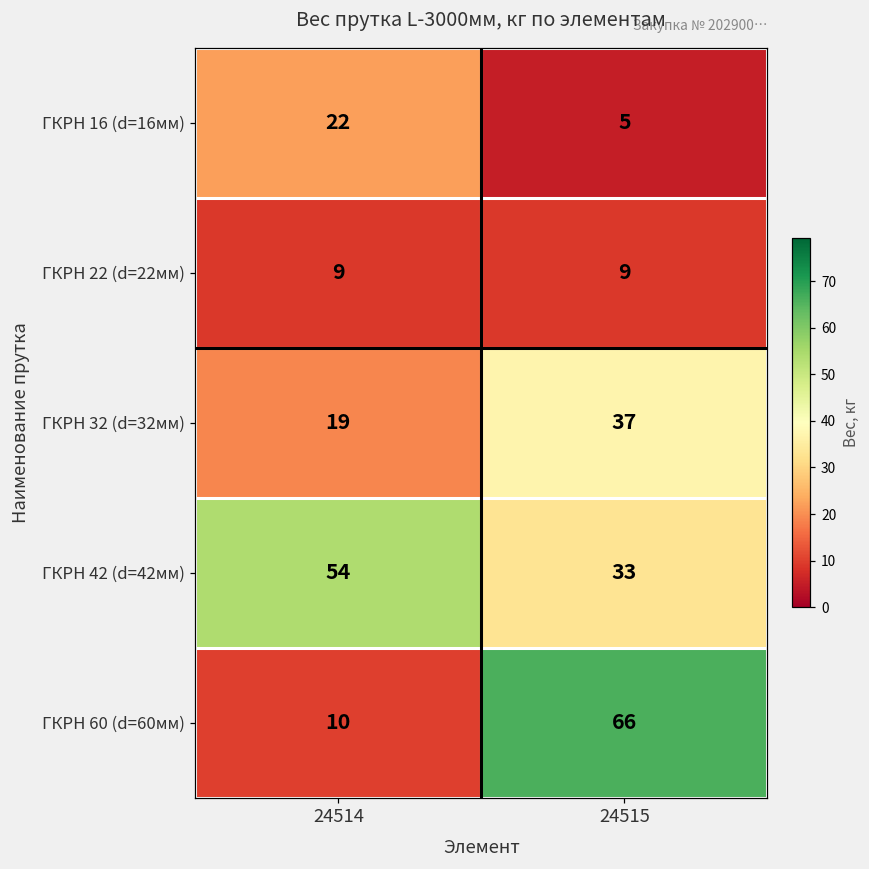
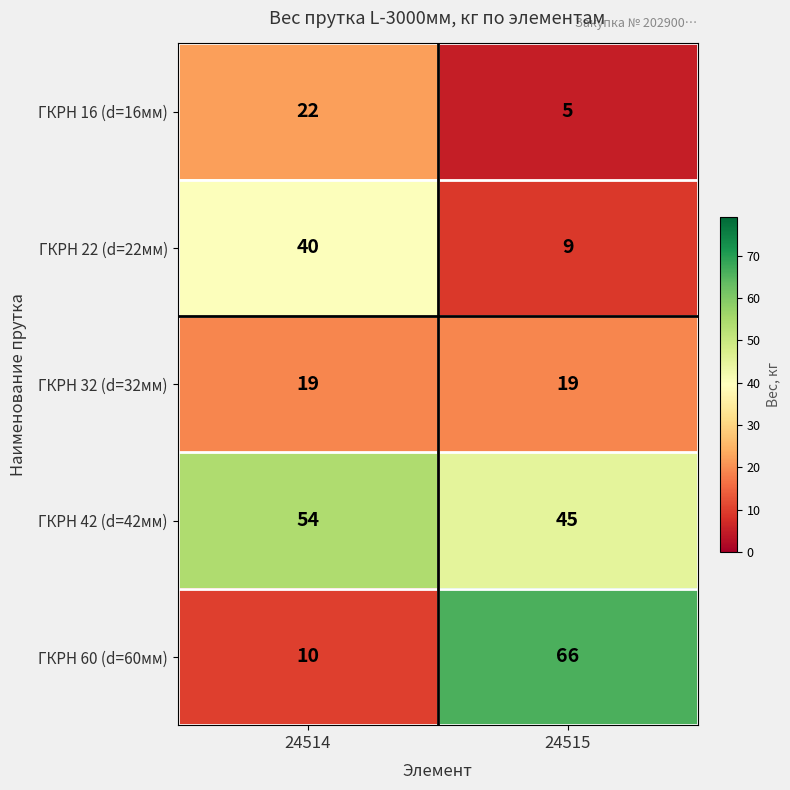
ГКРН 22 (d=22мм), 24514: 9 -> 40
ГКРН 32 (d=32мм), 24515: 37 -> 19
ГКРН 42 (d=42мм), 24515: 33 -> 45
